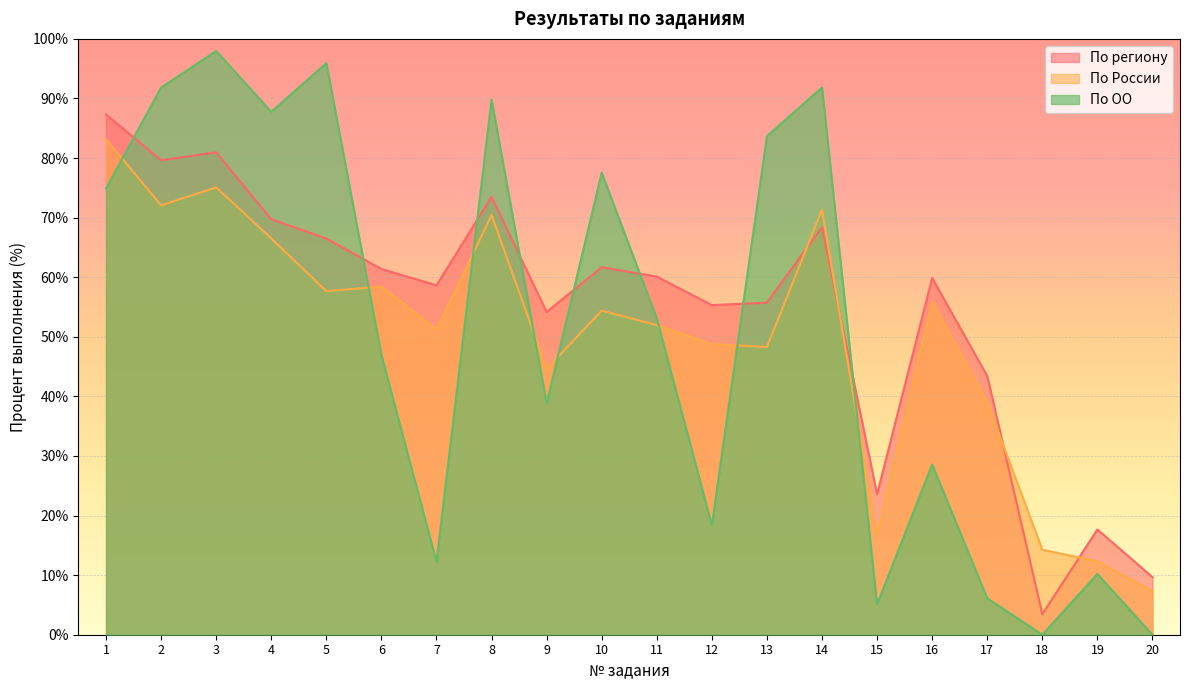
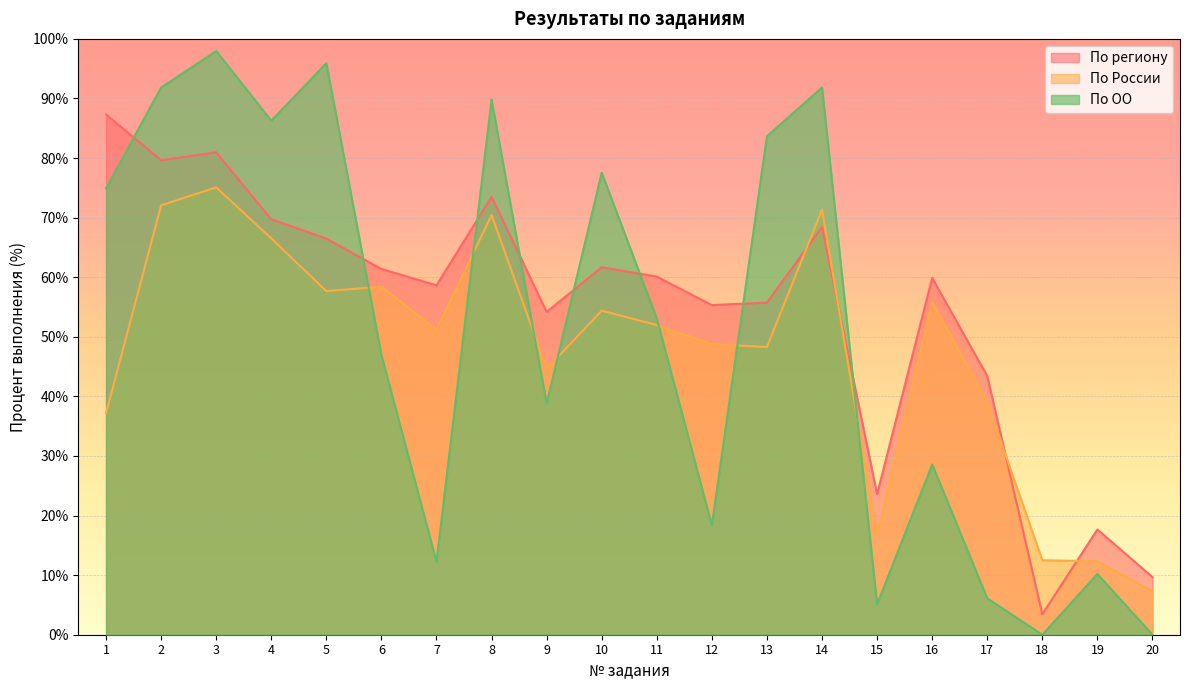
По России, 1: 83% -> 37%
По ОО, 4: 88% -> 86%
По России, 18: 14% -> 13%
